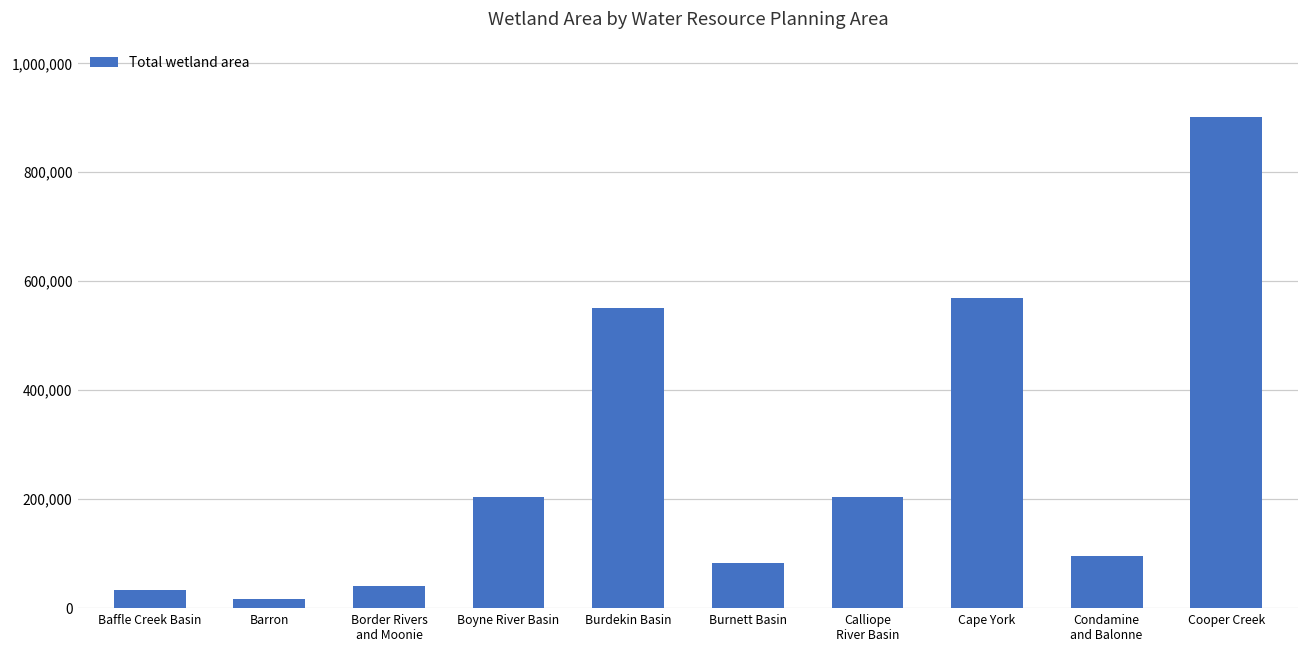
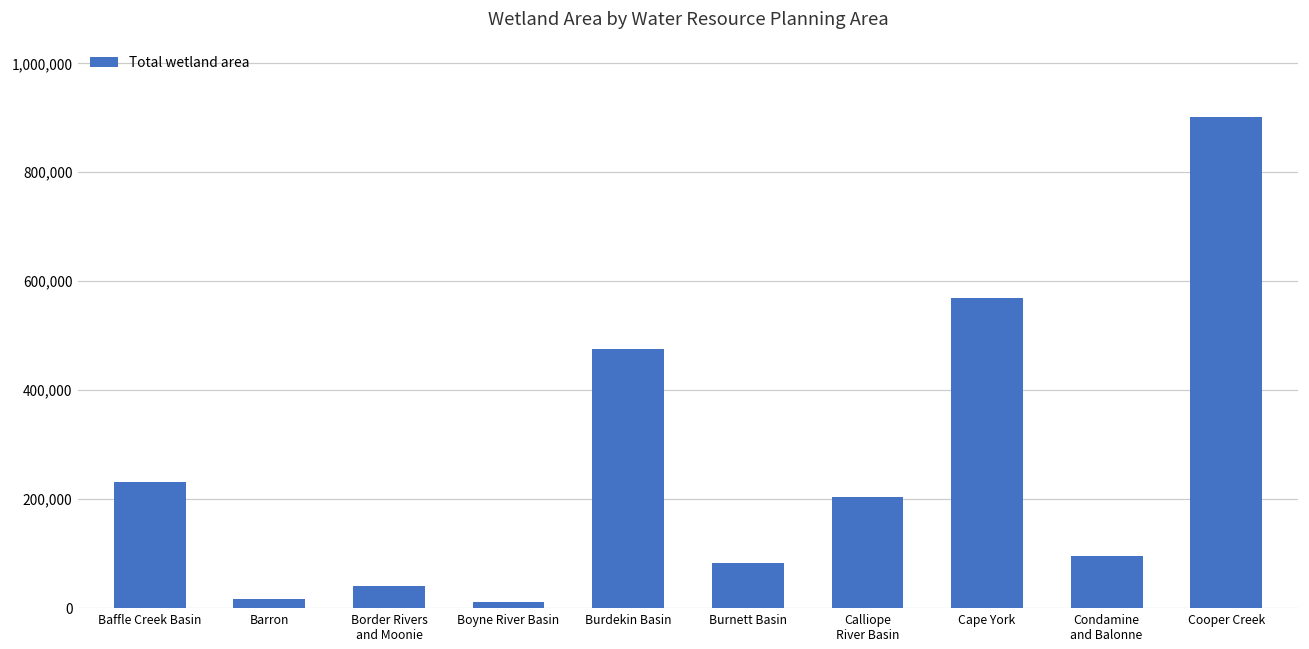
Baffle Creek Basin: 30,000 -> 230,000
Boyne River Basin: 200,000 -> 10,000
Burdekin Basin: 550,000 -> 480,000
